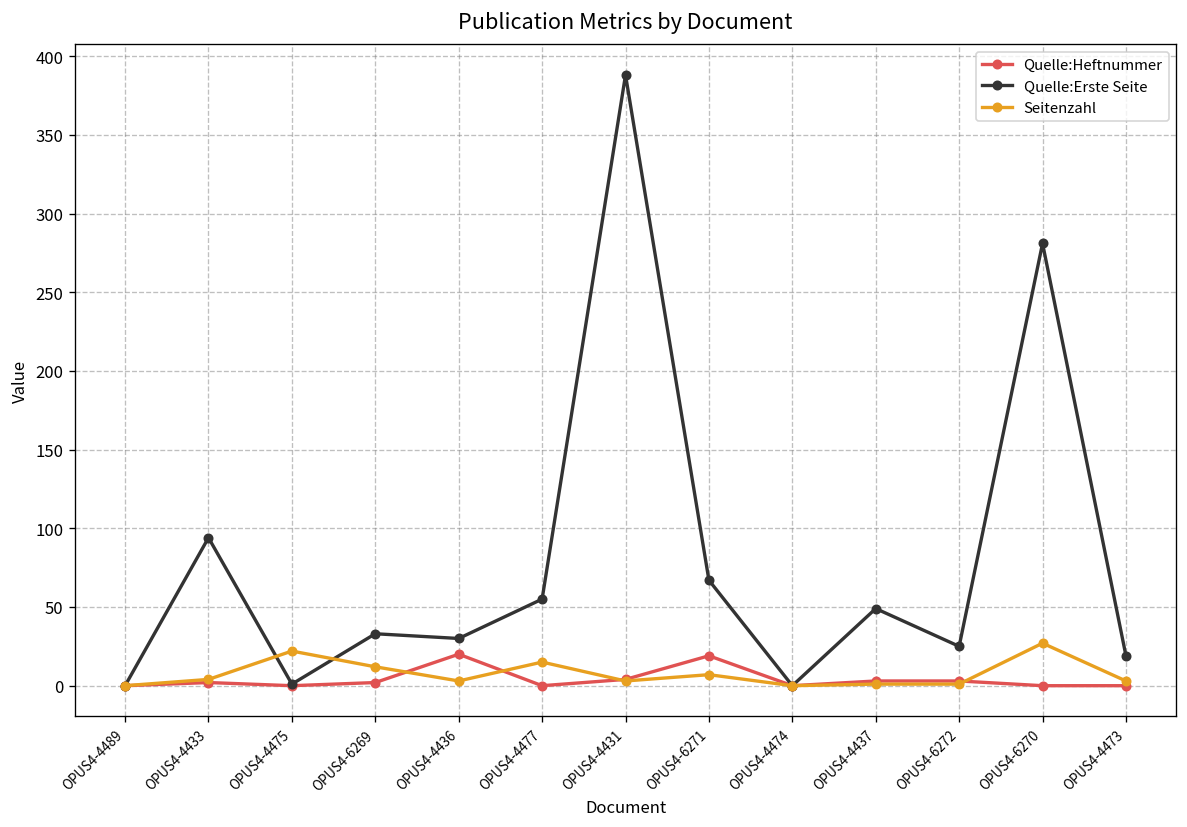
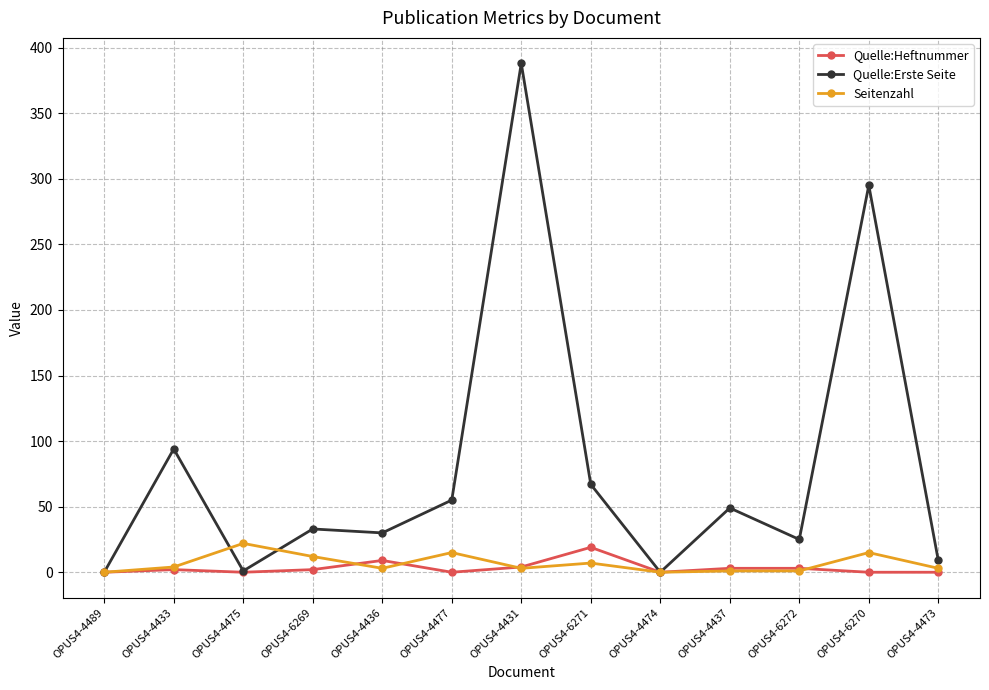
Quelle:Heftnummer, OPUS4-4436: 20 -> 9
Quelle:Erste Seite, OPUS4-6270: 281 -> 295
Seitenzahl, OPUS4-6270: 27 -> 15
Quelle:Erste Seite, OPUS4-4473: 19 -> 9
